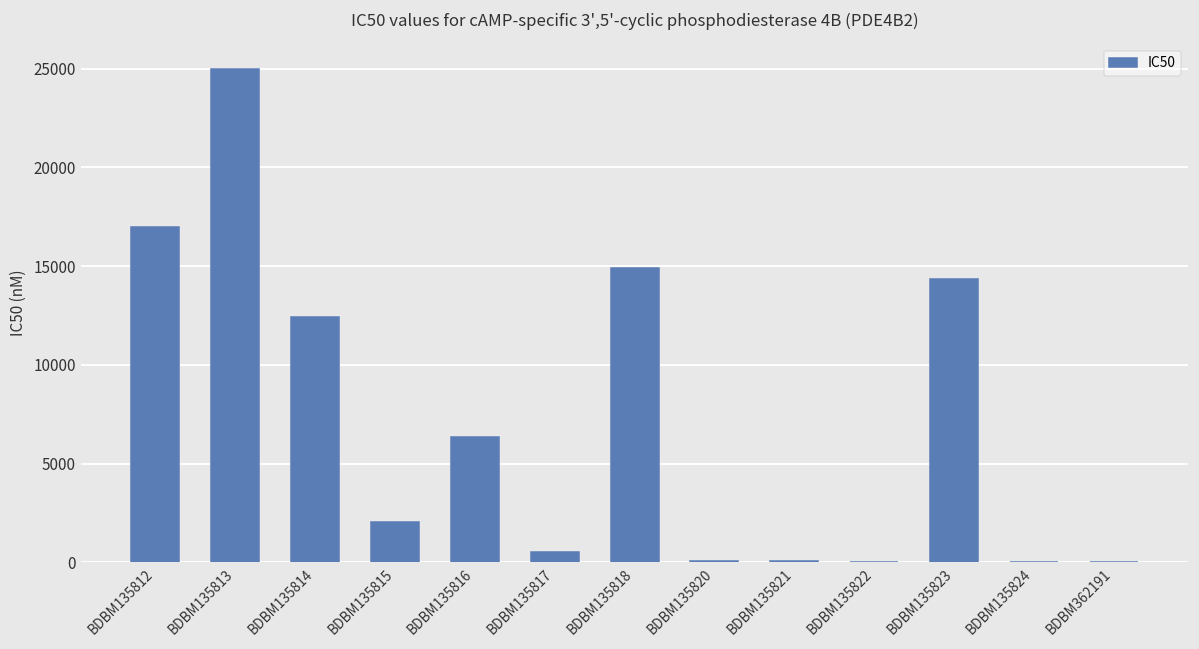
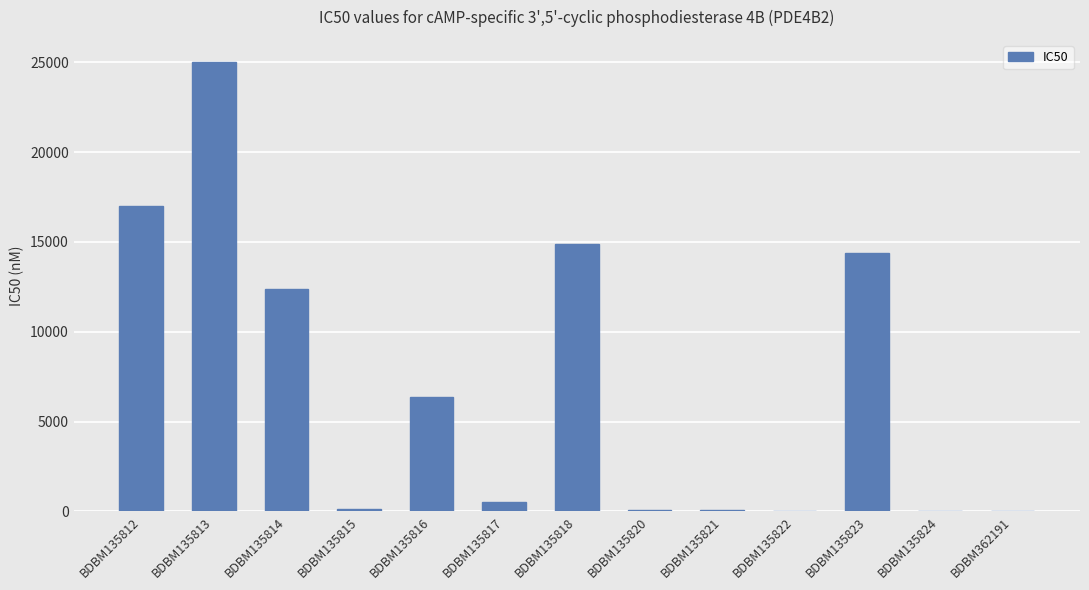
BDBM135815: 2100 -> 100
